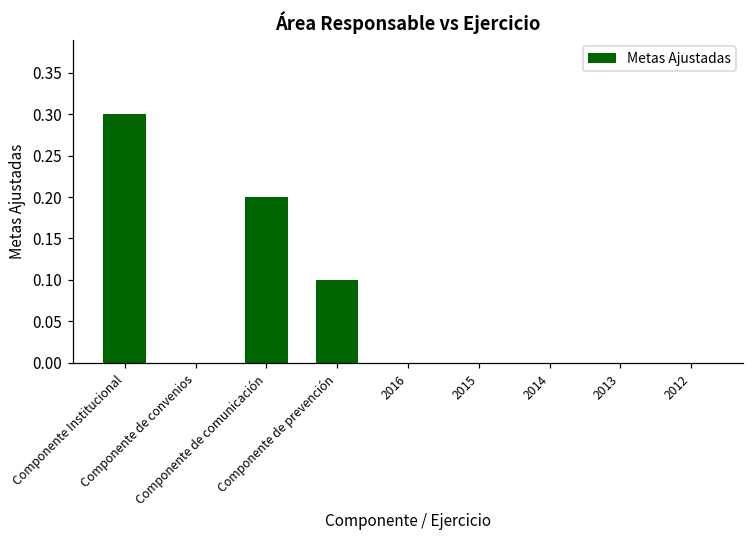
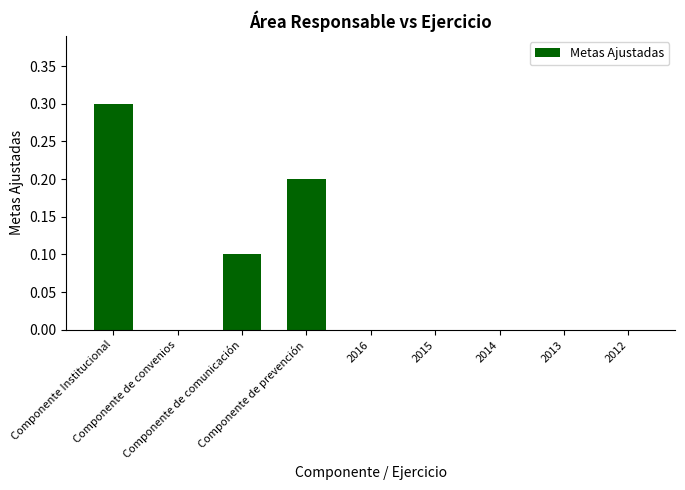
Componente de comunicación: 0.2 -> 0.1
Componente de prevención: 0.1 -> 0.2
